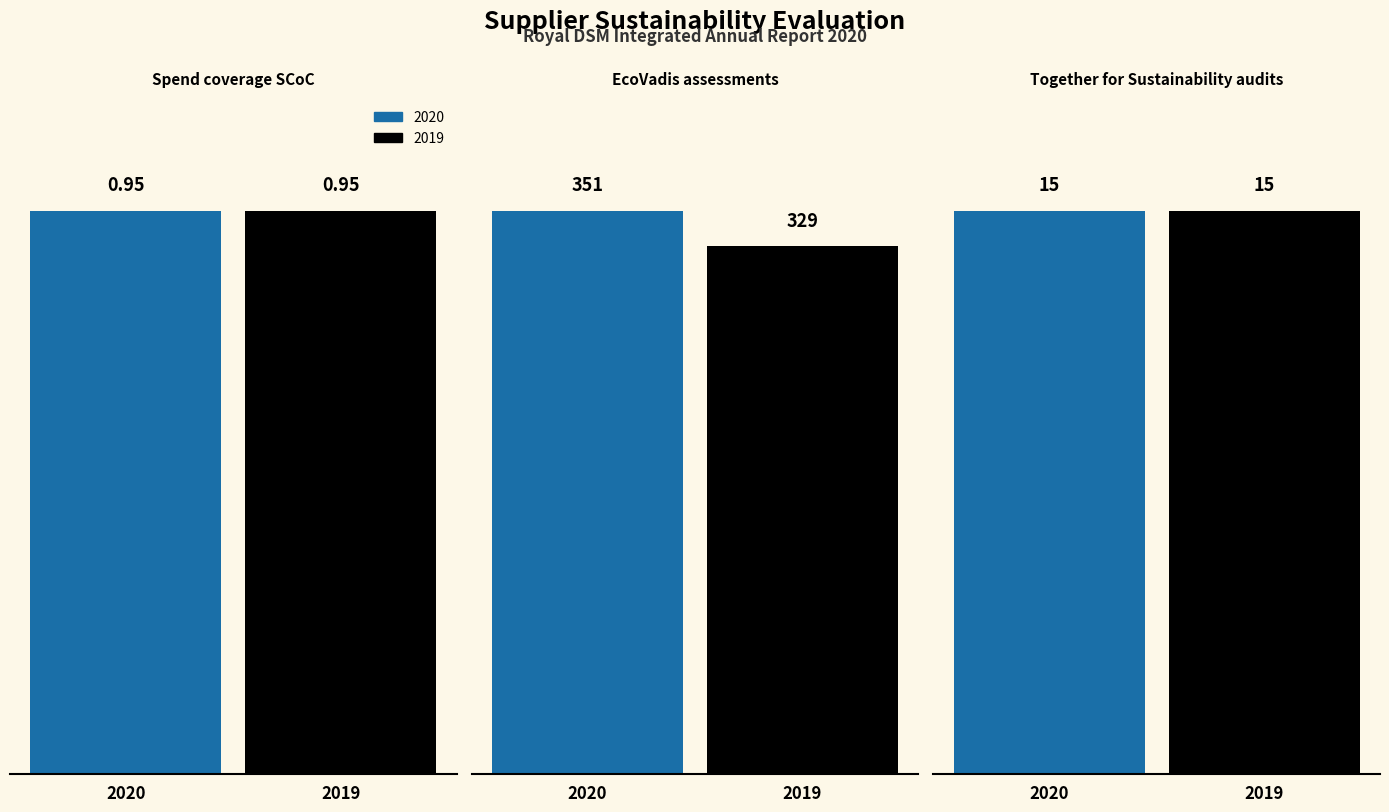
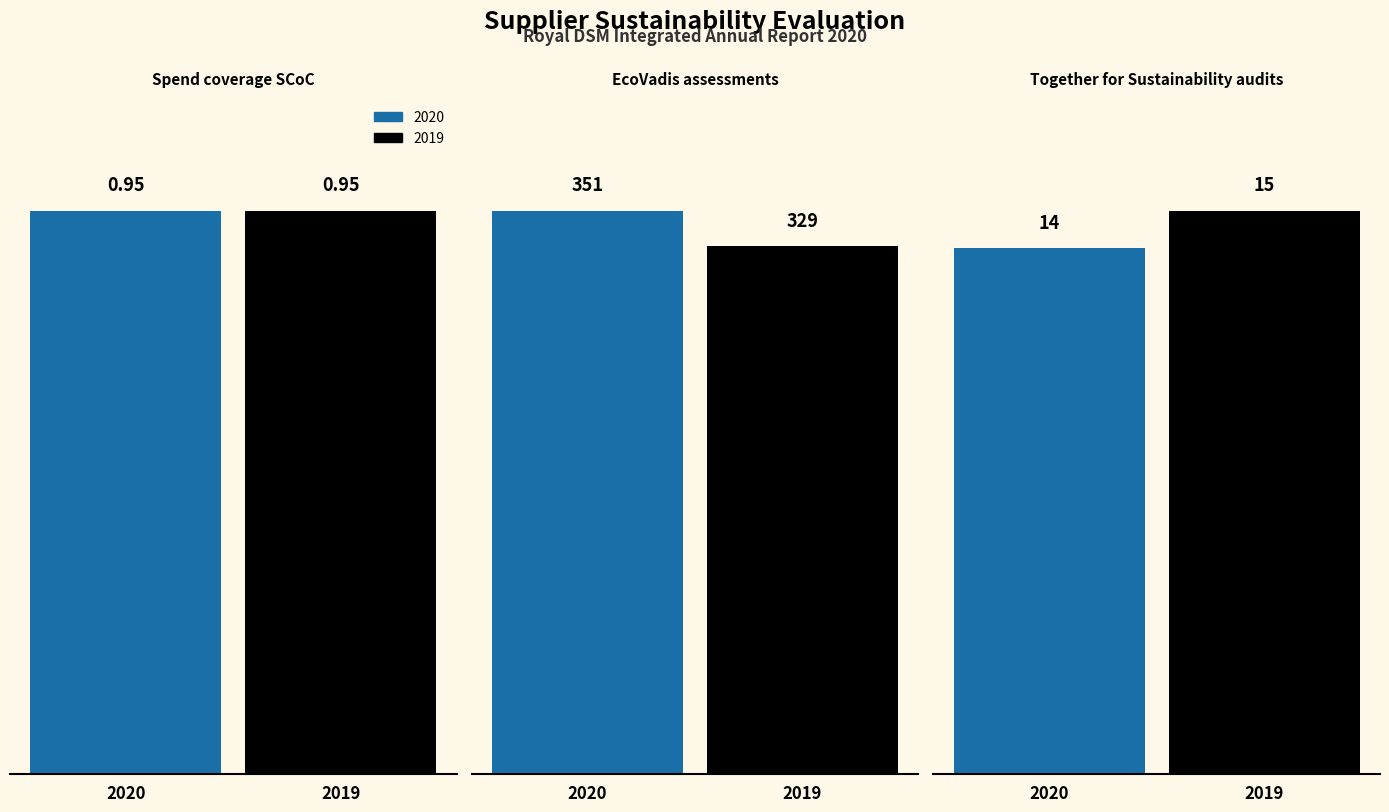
Together for Sustainability audits, 2020: 15 -> 14
